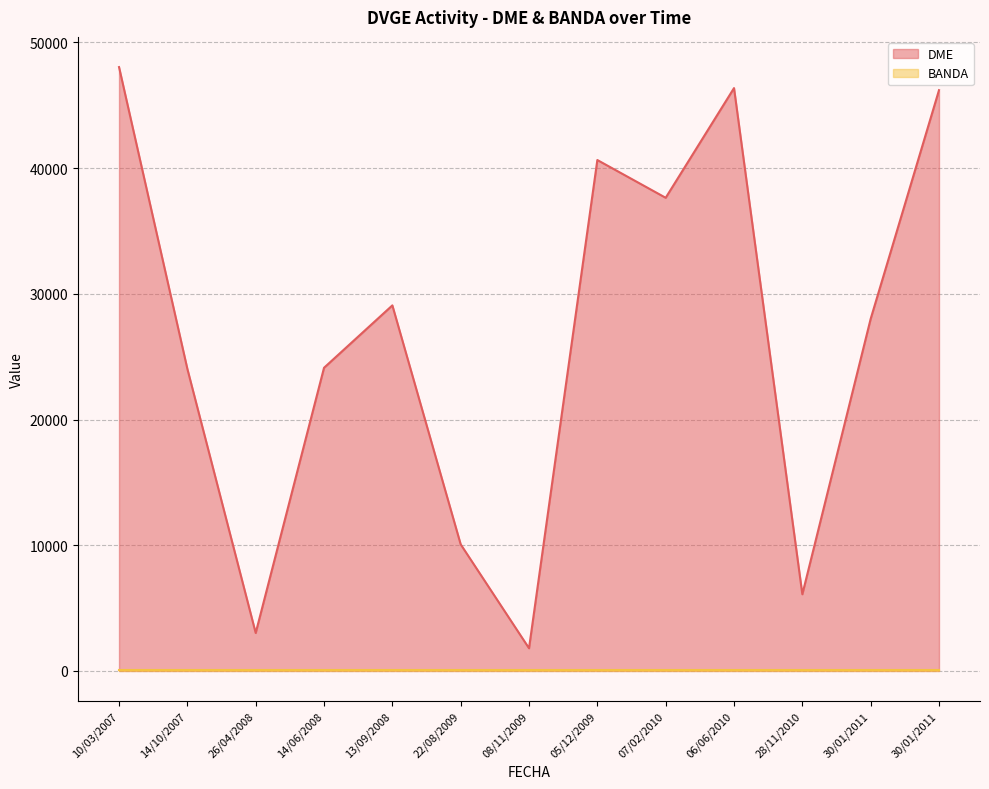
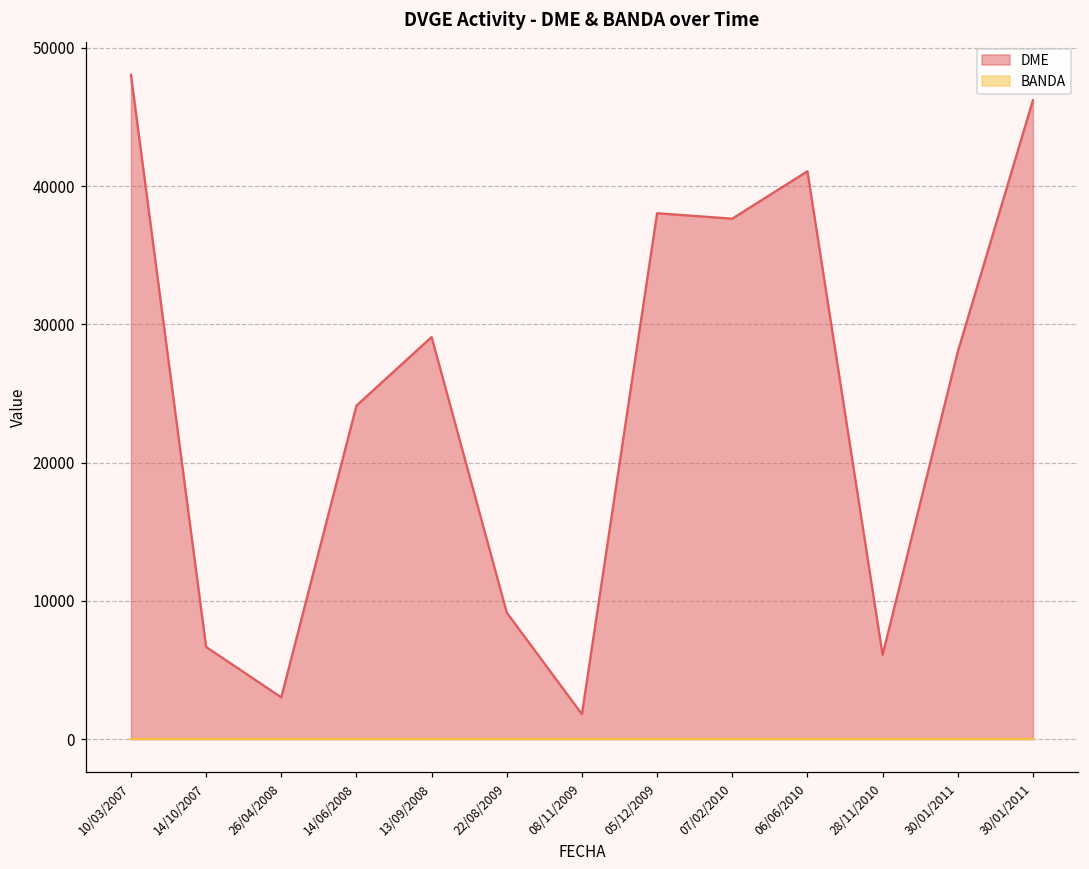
DME, 14/10/2007: 24000 -> 6700
DME, 22/08/2009: 10100 -> 9100
DME, 05/12/2009: 40600 -> 38000
DME, 06/06/2010: 46400 -> 41100
